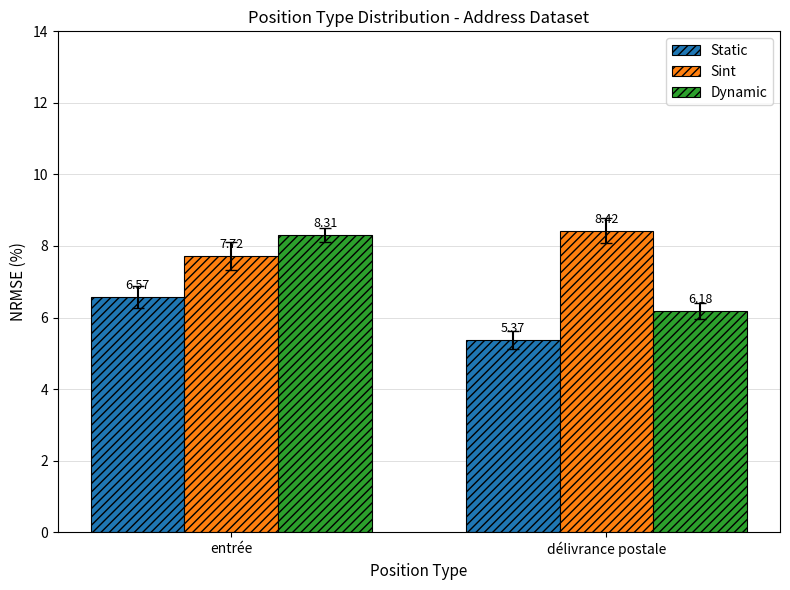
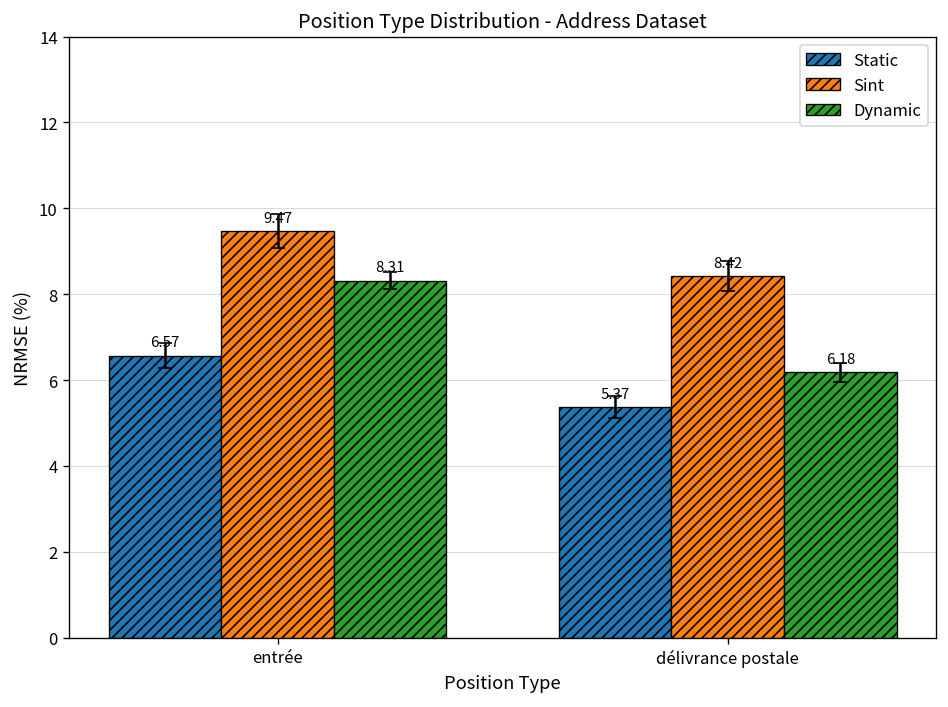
Sint, entrée: 7.72 -> 9.47
